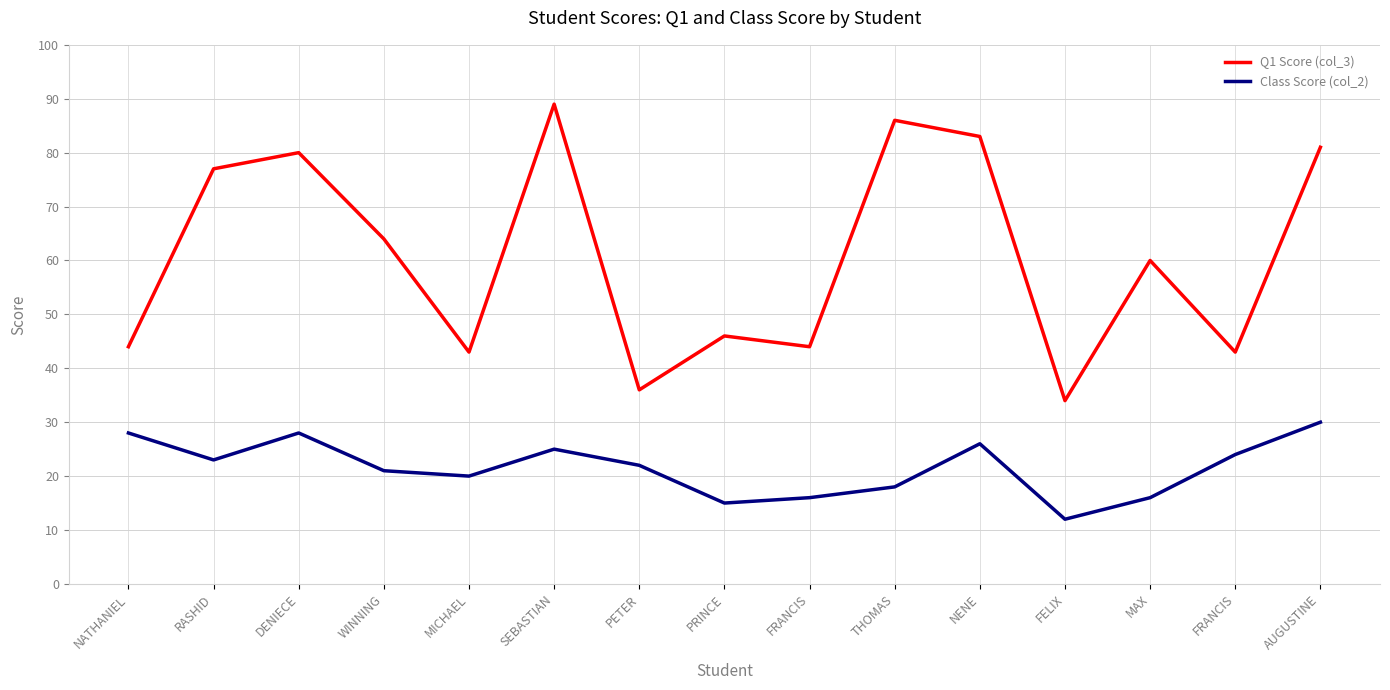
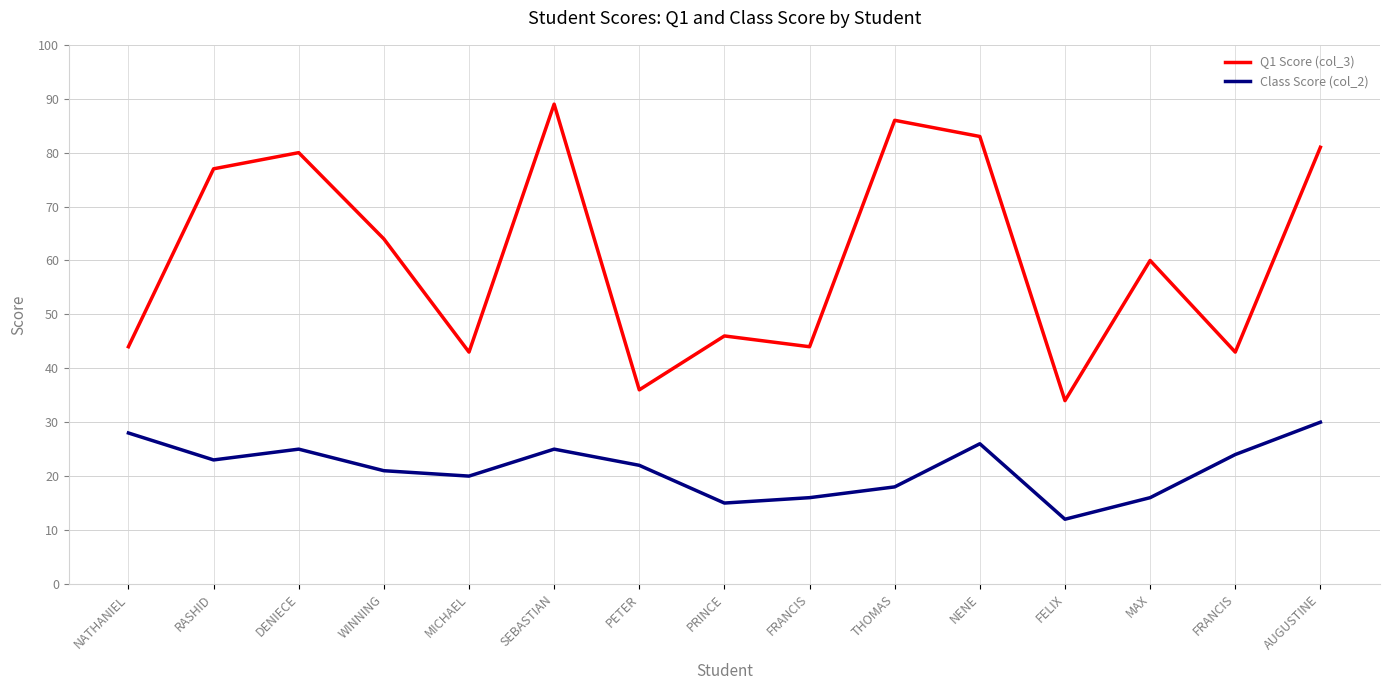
Class Score (col_2), DENIECE: 28 -> 25
